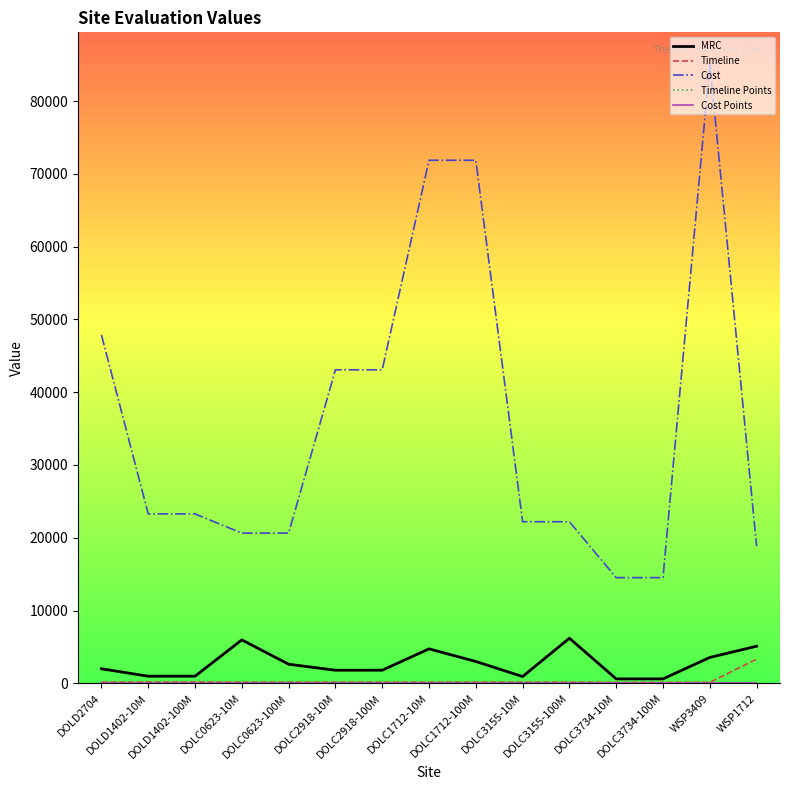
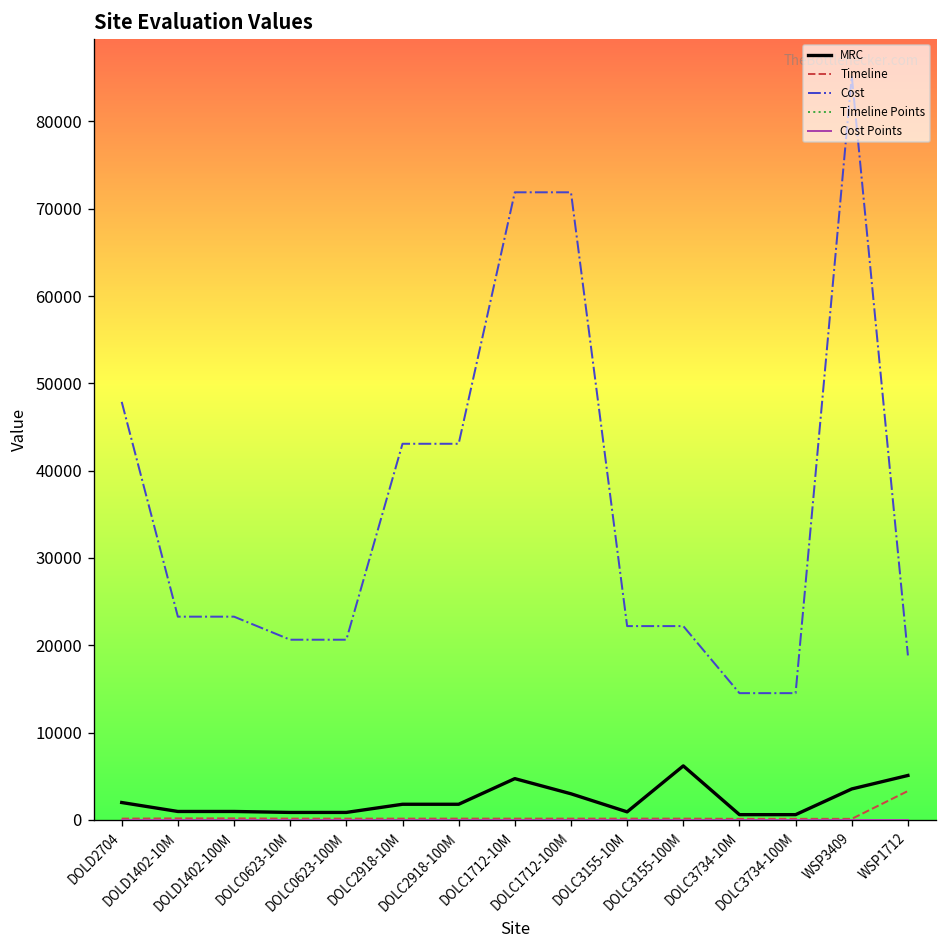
MRC, DOLC0623-10M: 6000 -> 1000
MRC, DOLC0623-100M: 3000 -> 1000
